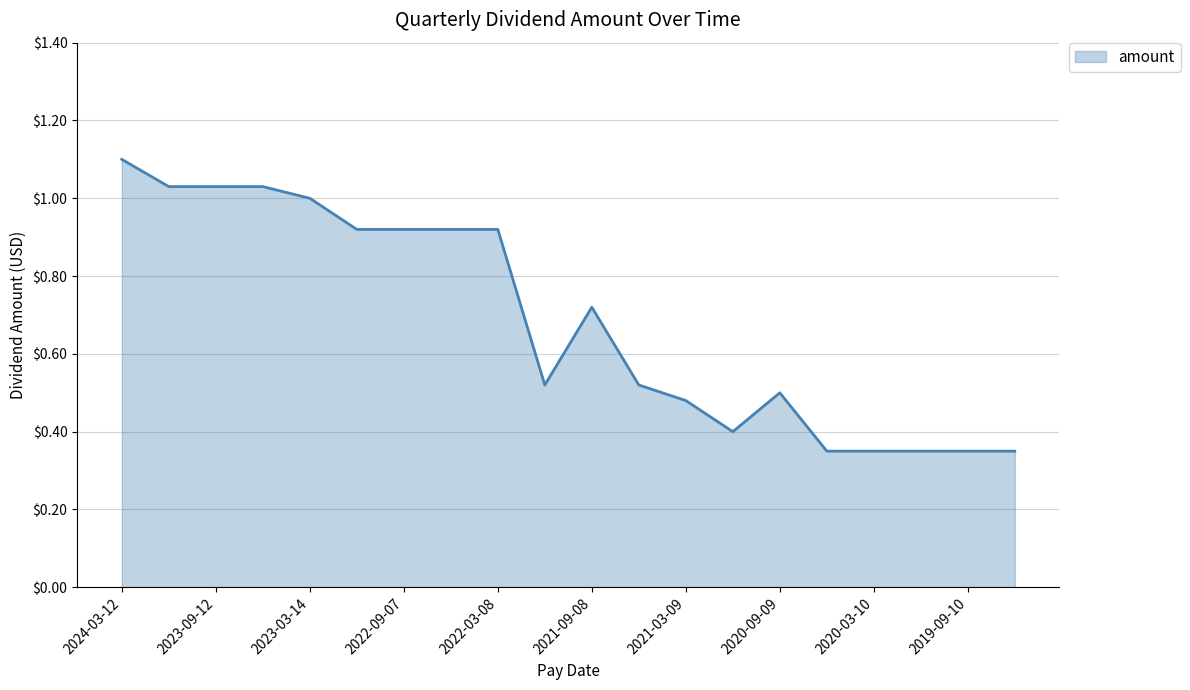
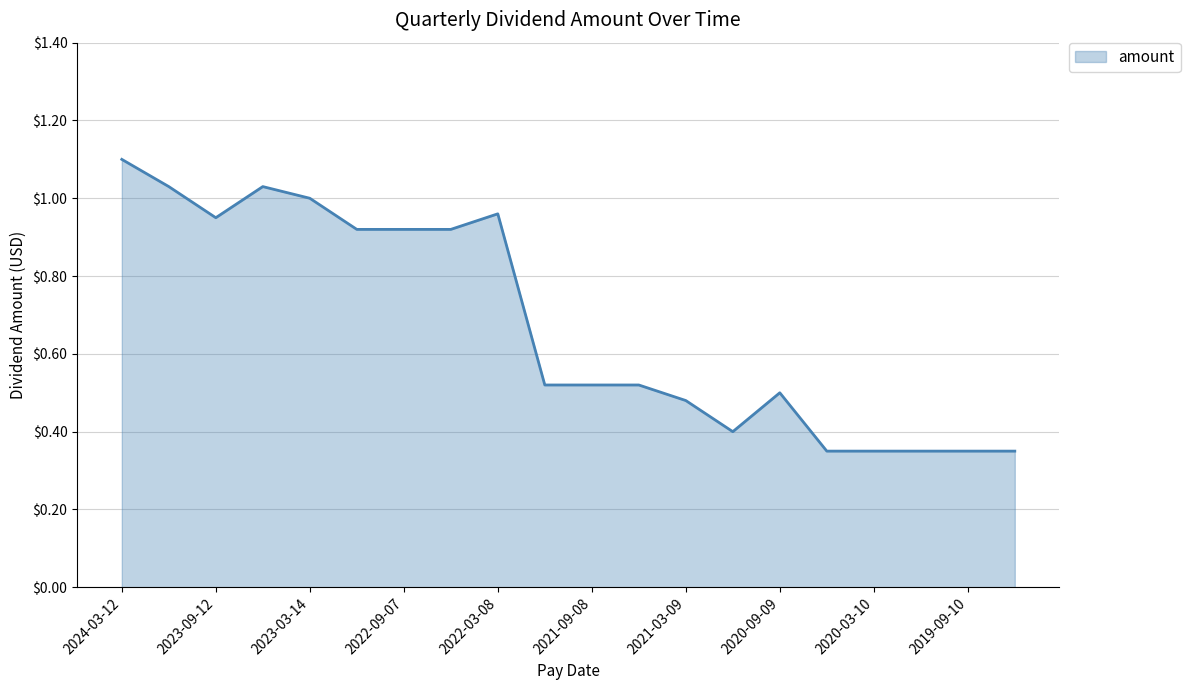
2023-09-12: $1.03 -> $0.95
2022-03-08: $0.92 -> $0.96
2021-09-08: $0.72 -> $0.52
